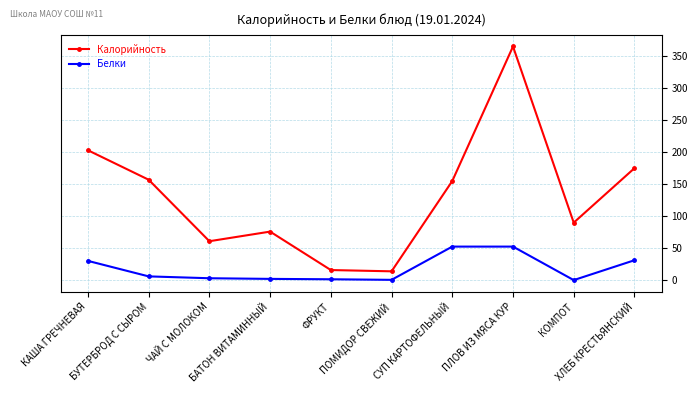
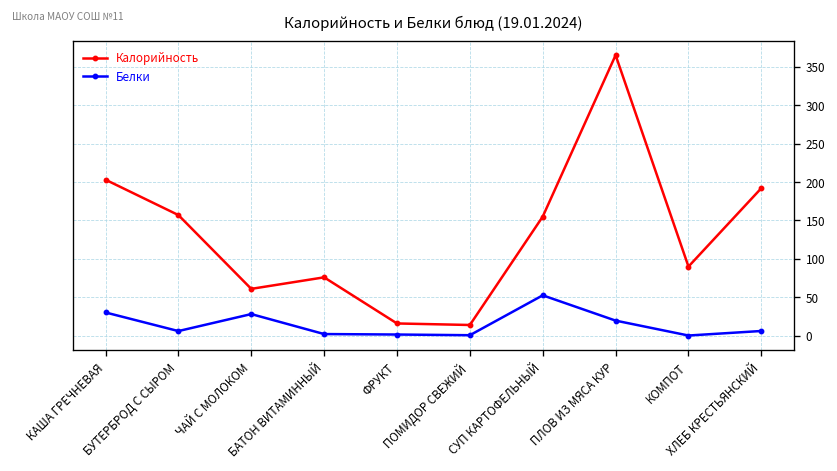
Белки, ЧАЙ С МОЛОКОМ: 0 -> 30
Белки, ПЛОВ ИЗ МЯСА КУР: 50 -> 20
Калорийность, ХЛЕБ КРЕСТЬЯНСКИЙ: 180 -> 190
Белки, ХЛЕБ КРЕСТЬЯНСКИЙ: 30 -> 10
